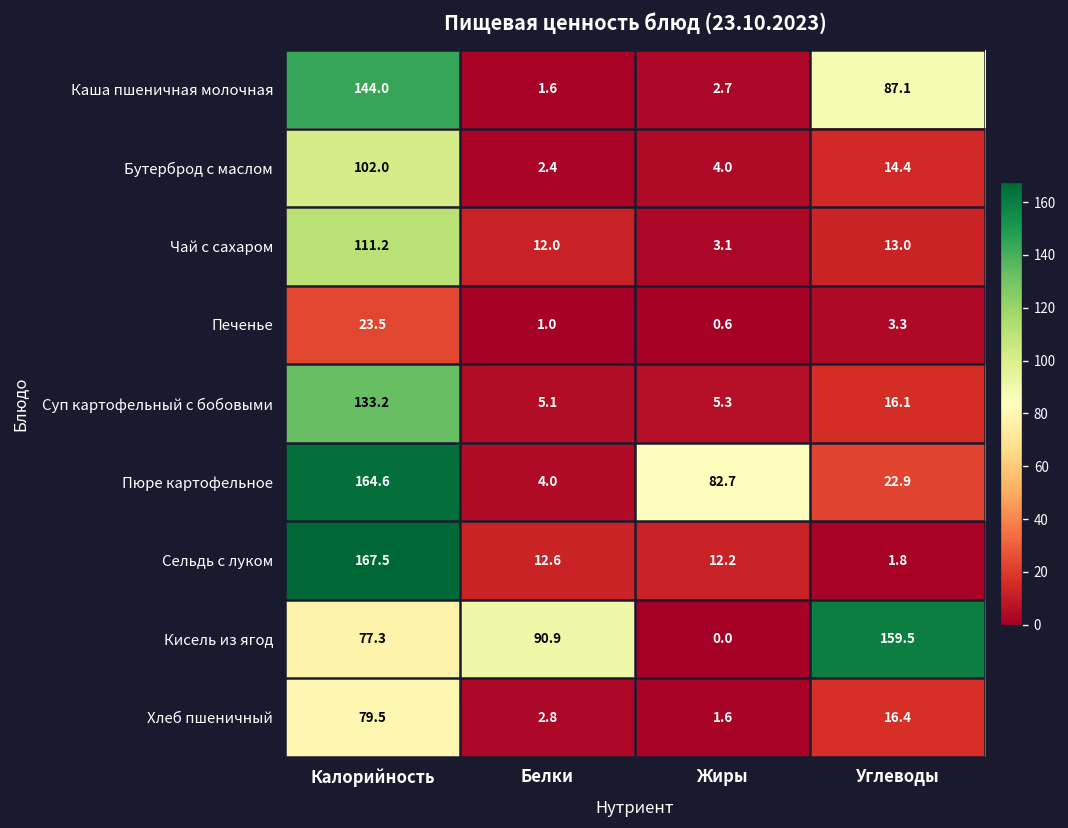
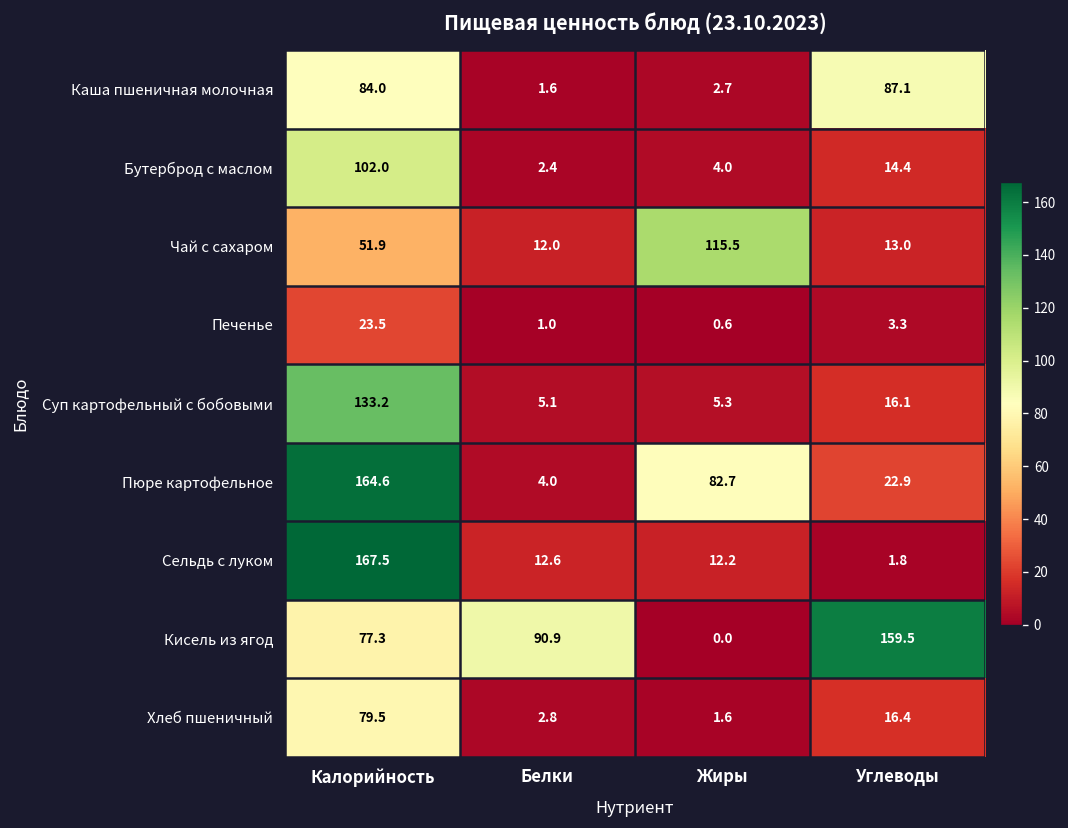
Каша пшеничная молочная, Калорийность: 144.0 -> 84.0
Чай с сахаром, Калорийность: 111.2 -> 51.9
Чай с сахаром, Жиры: 3.1 -> 115.5
